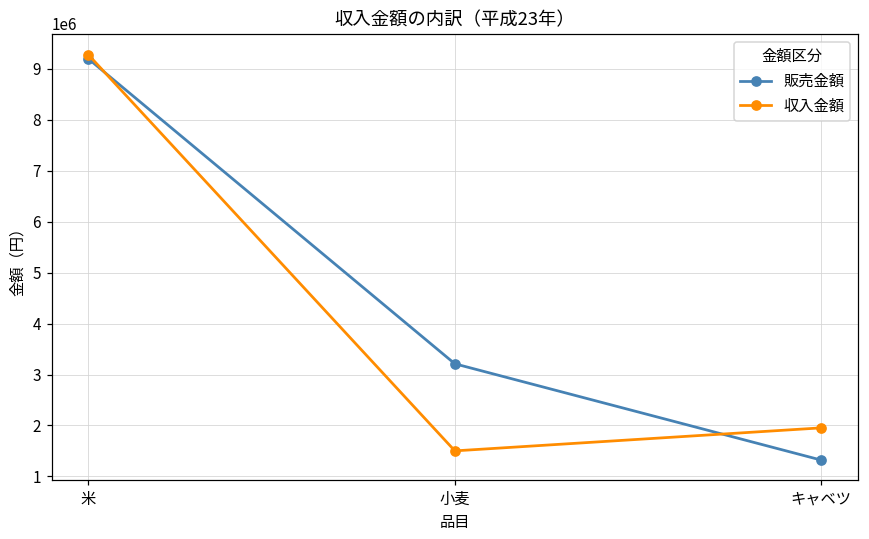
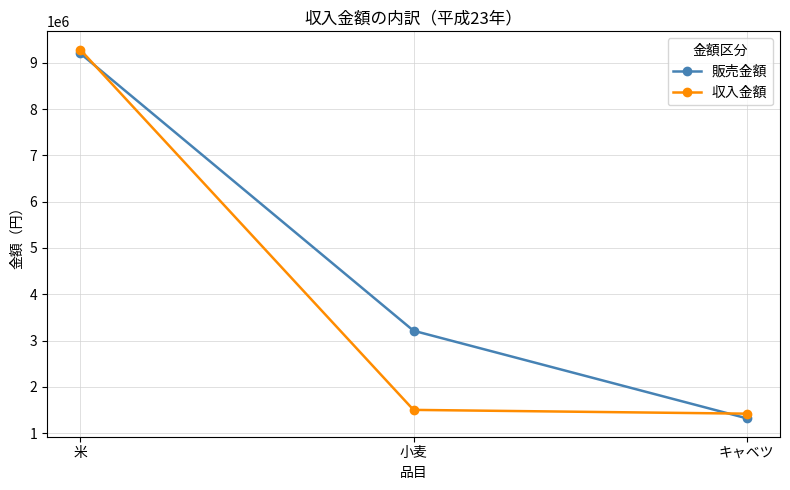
収入金額, キャベツ: 2000000 -> 1400000
